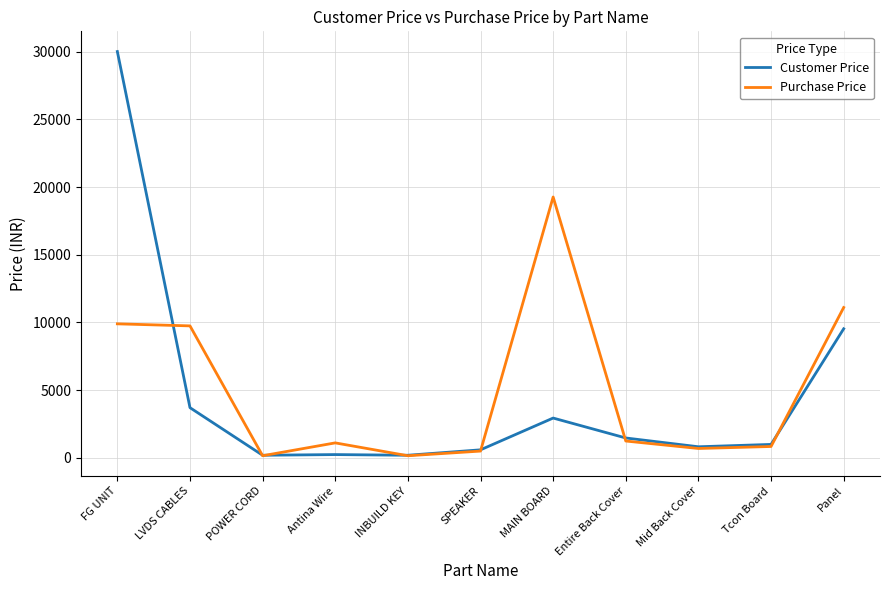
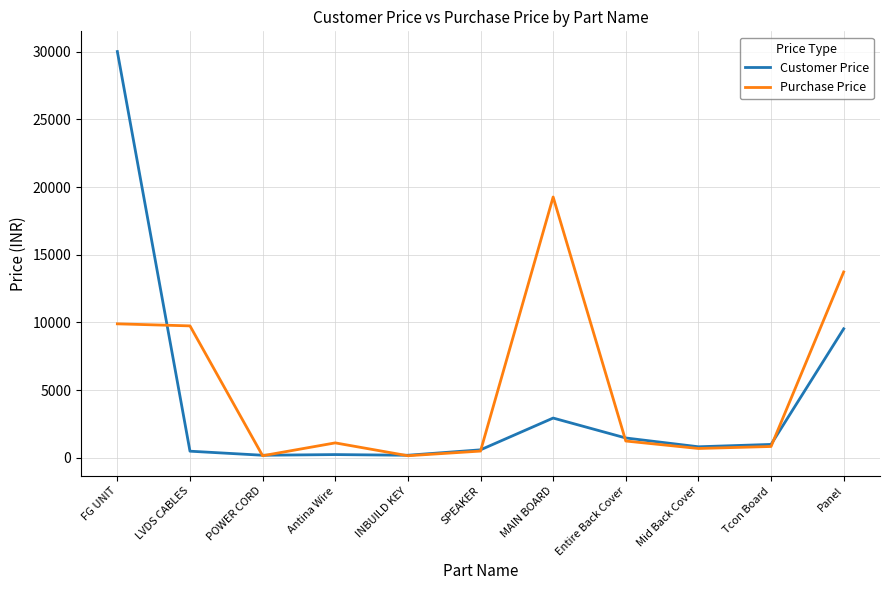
Customer Price, LVDS CABLES: 3700 -> 500
Purchase Price, Panel: 11100 -> 13700
